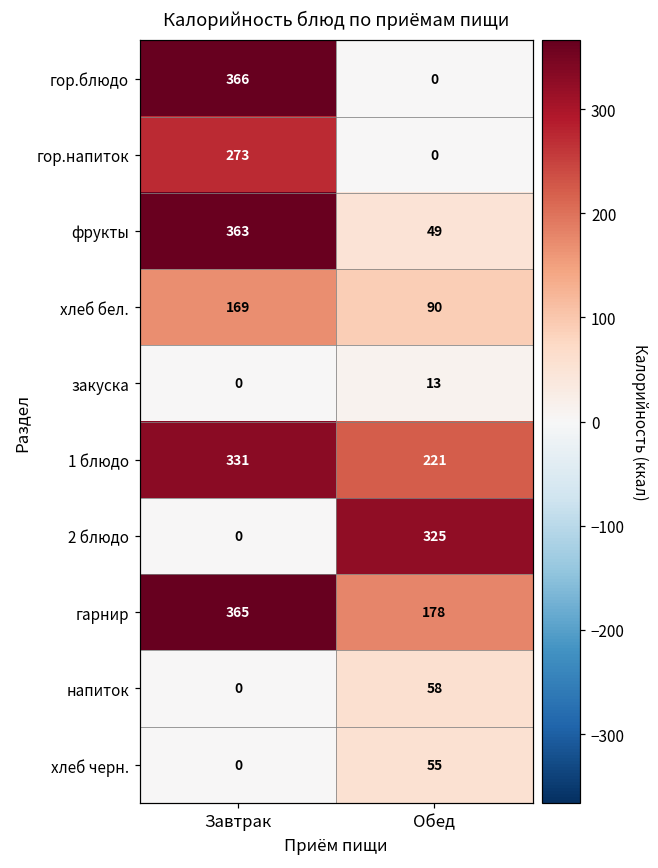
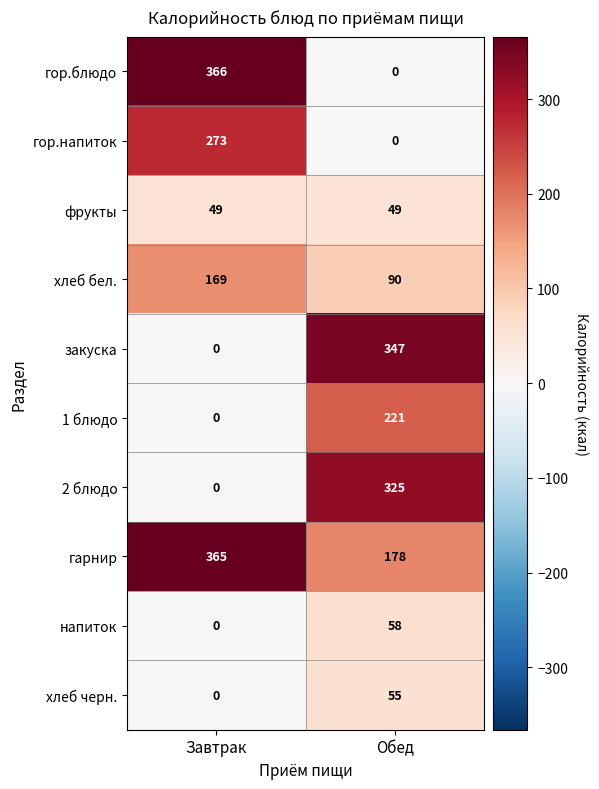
фрукты, Завтрак: 363 -> 49
закуска, Обед: 13 -> 347
1 блюдо, Завтрак: 331 -> 0
